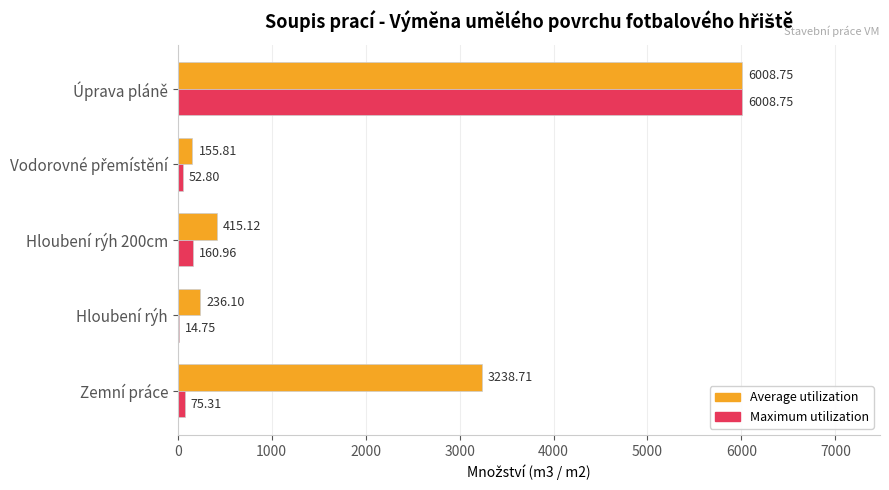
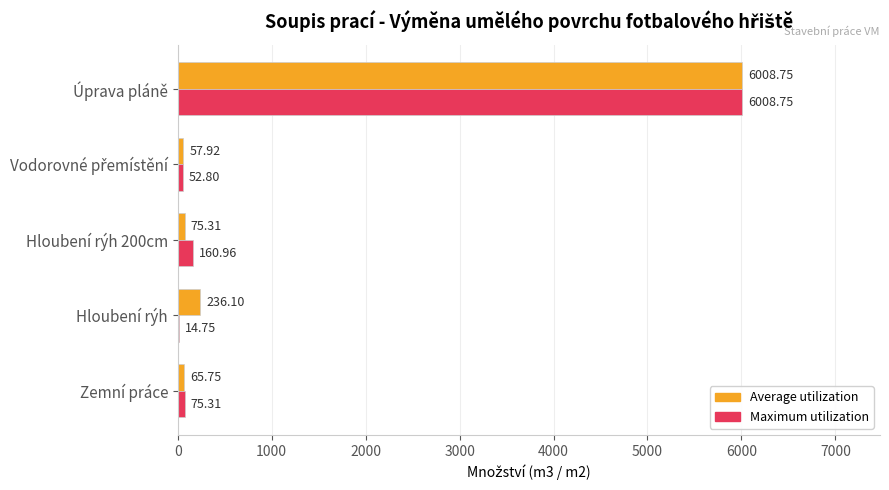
Average utilization, Vodorovné přemístění: 155.81 -> 57.92
Average utilization, Hloubení rýh 200cm: 415.12 -> 75.31
Average utilization, Zemní práce: 3238.71 -> 65.75
